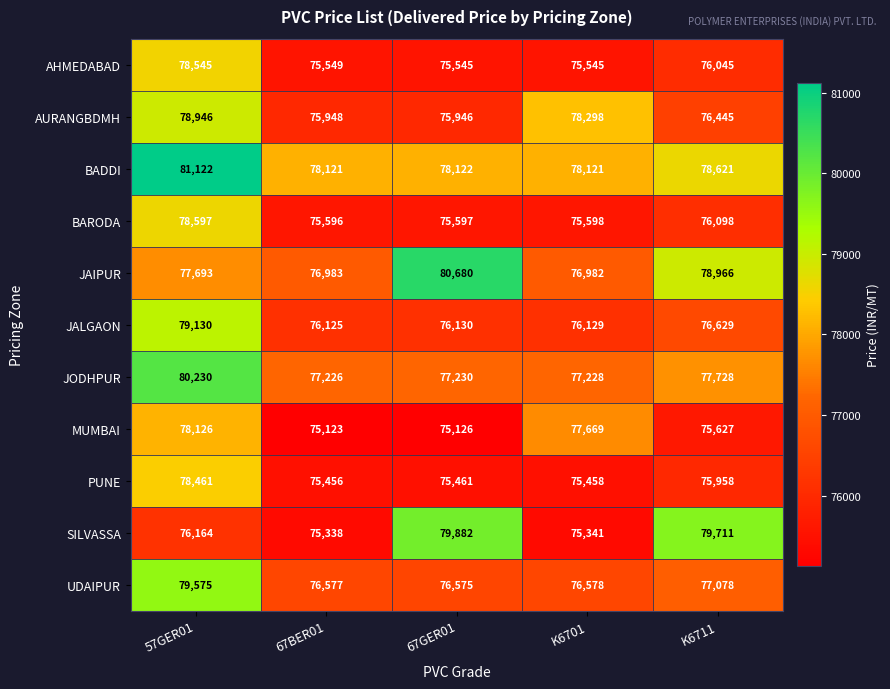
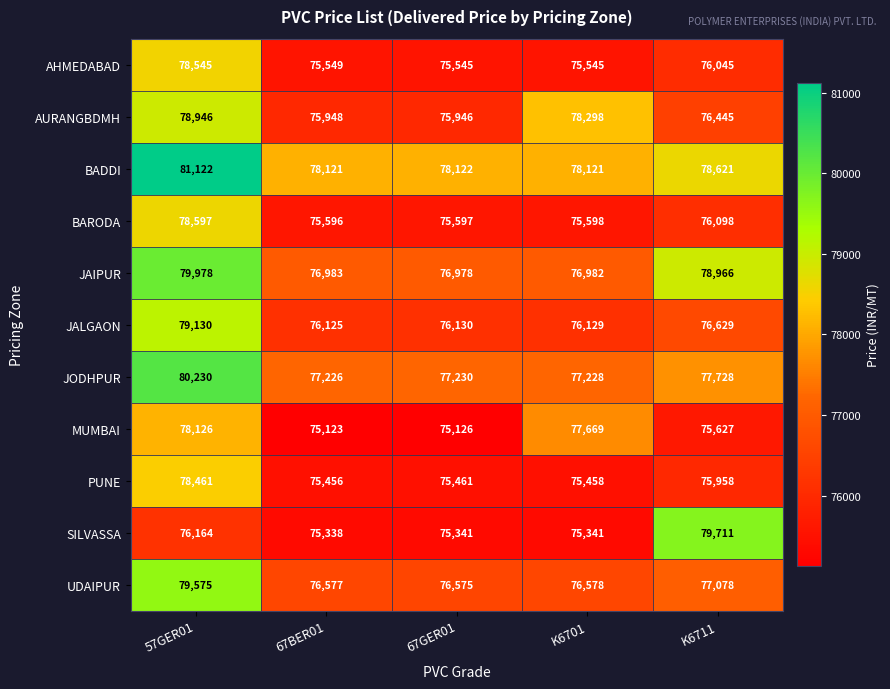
JAIPUR, 57GER01: 77,693 -> 79,978
JAIPUR, 67GER01: 80,680 -> 76,978
SILVASSA, 67GER01: 79,882 -> 75,341
